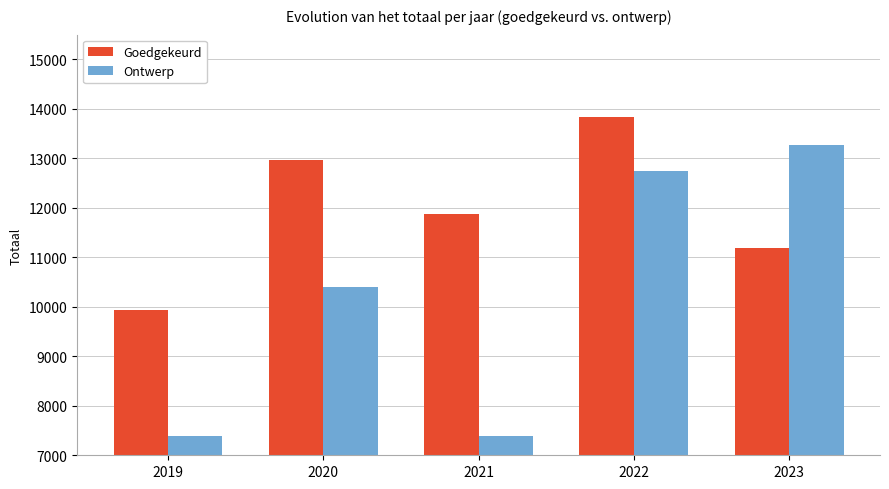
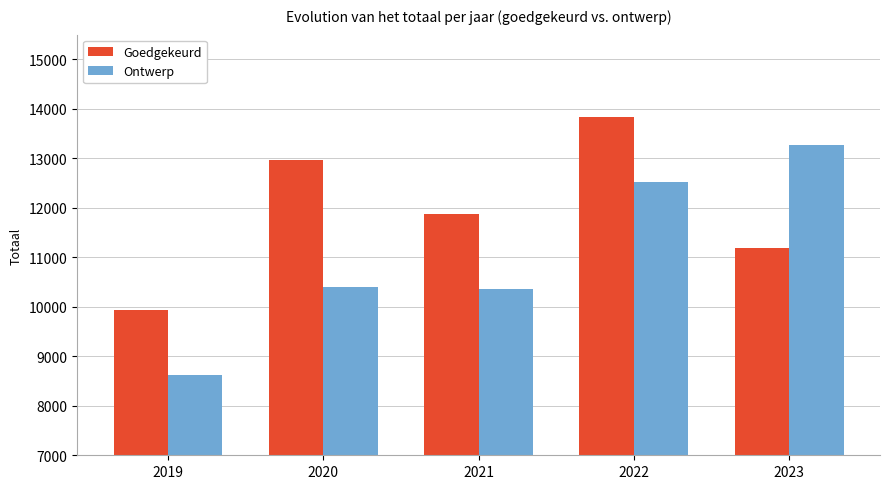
Ontwerp, 2019: 7400 -> 8600
Ontwerp, 2021: 7400 -> 10400
Ontwerp, 2022: 12700 -> 12500
